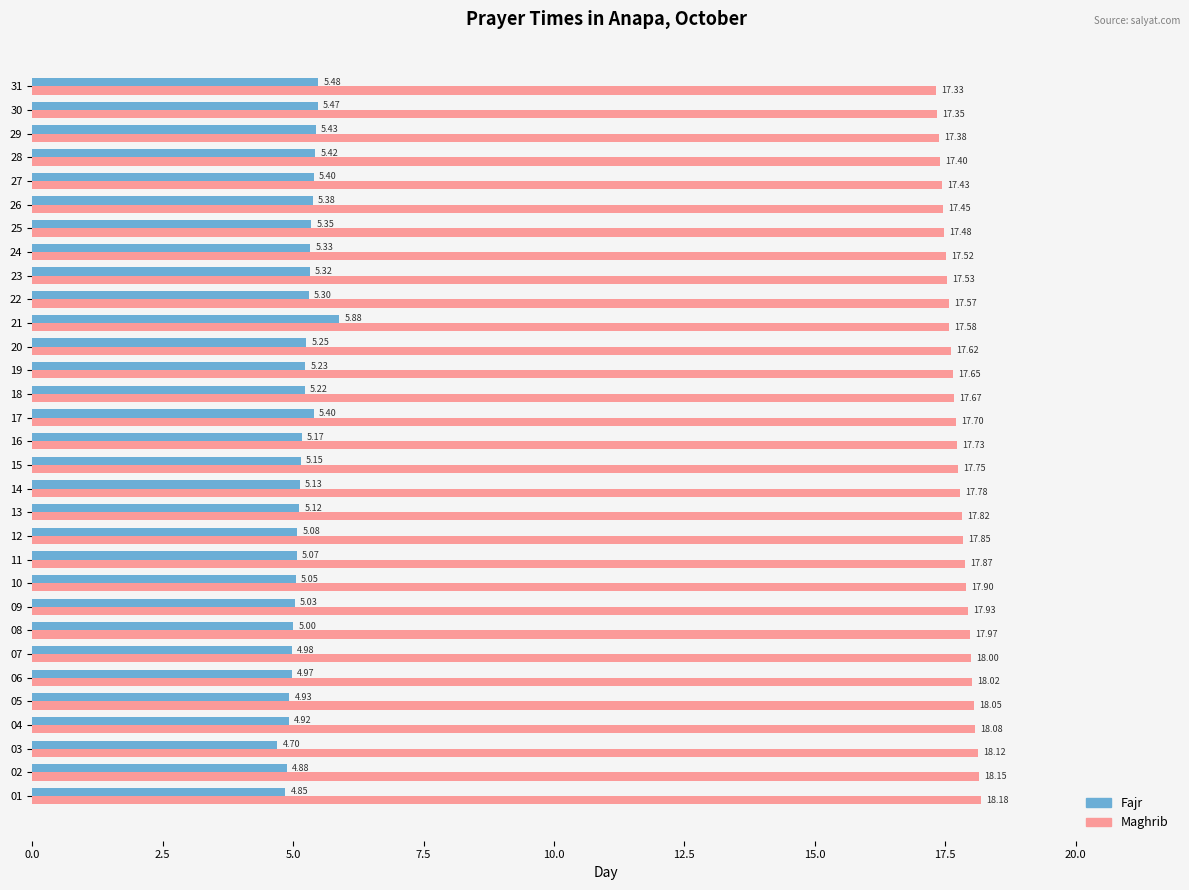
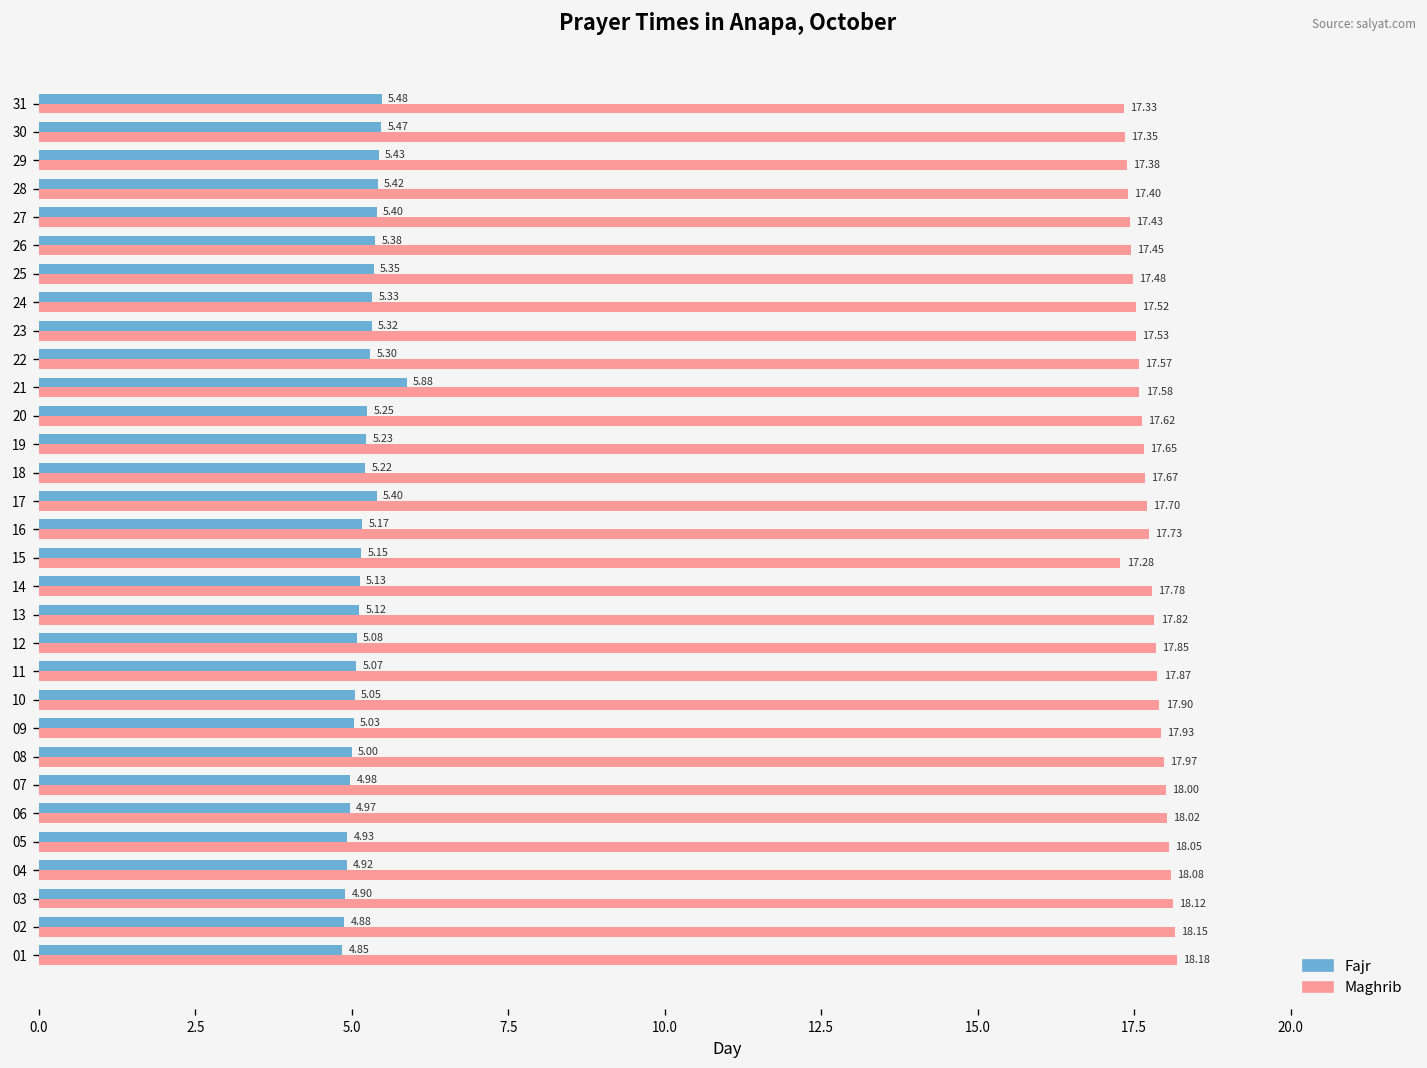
Maghrib, 15: 17.75 -> 17.28
Fajr, 03: 4.70 -> 4.90
